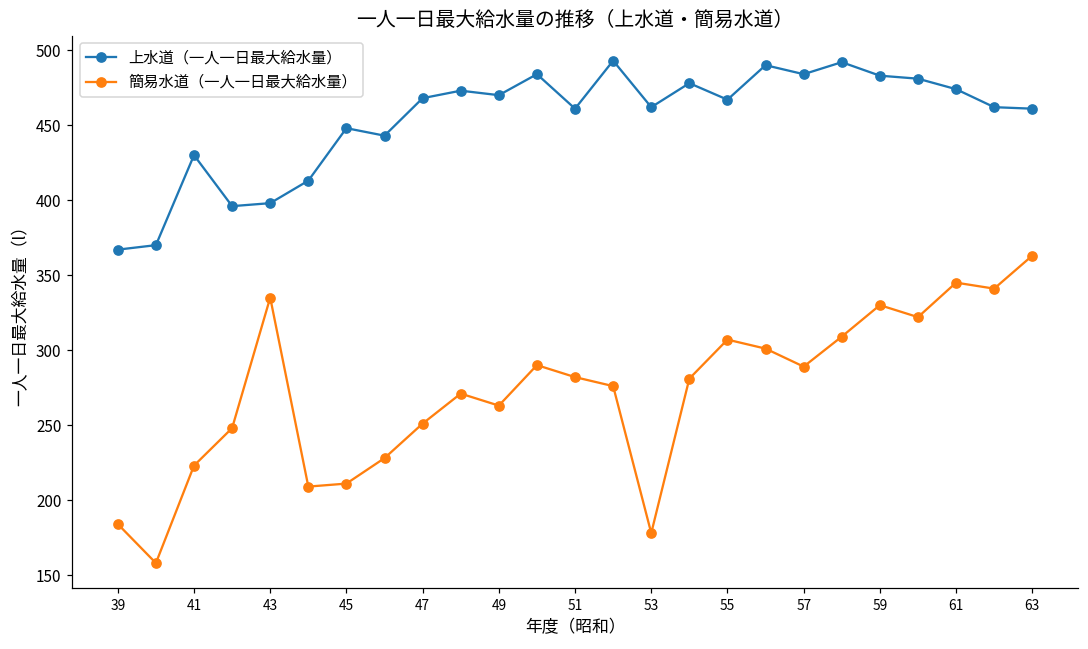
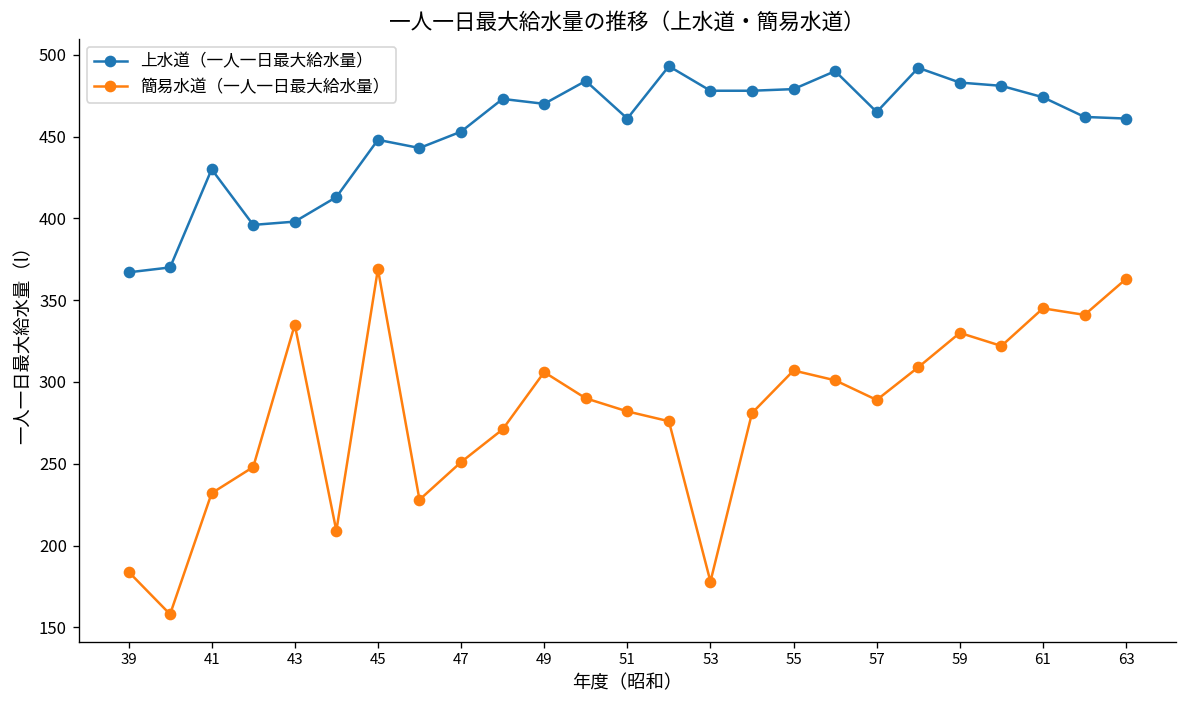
簡易水道（一人一日最大給水量）, 41: 223 -> 232
簡易水道（一人一日最大給水量）, 45: 211 -> 369
上水道（一人一日最大給水量）, 47: 468 -> 453
簡易水道（一人一日最大給水量）, 49: 263 -> 306
上水道（一人一日最大給水量）, 53: 462 -> 478
上水道（一人一日最大給水量）, 55: 467 -> 479
上水道（一人一日最大給水量）, 57: 484 -> 465
